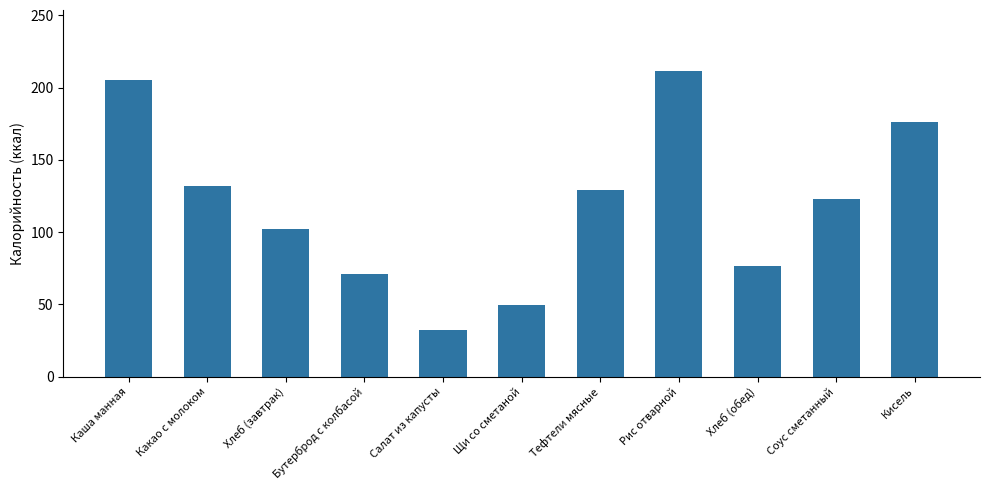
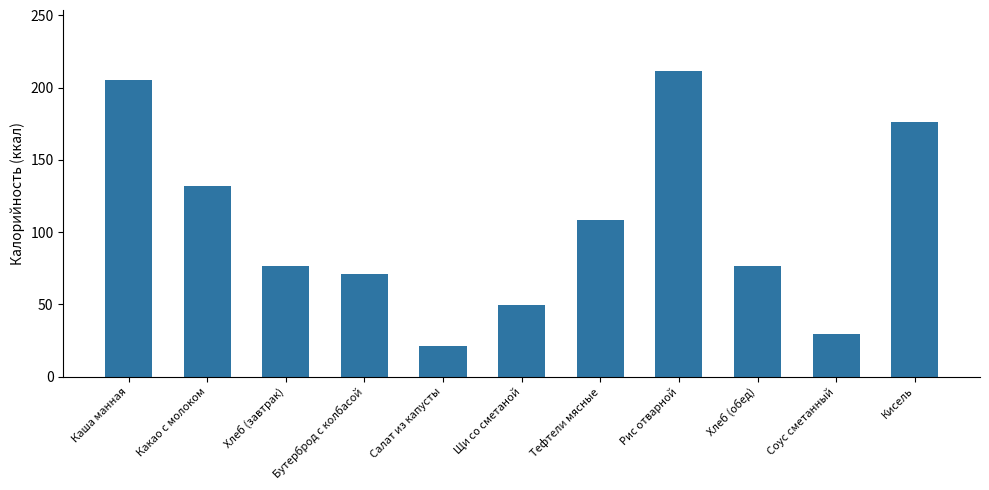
Хлеб (завтрак): 102 -> 77
Салат из капусты: 33 -> 21
Тефтели мясные: 129 -> 108
Соус сметанный: 123 -> 30
